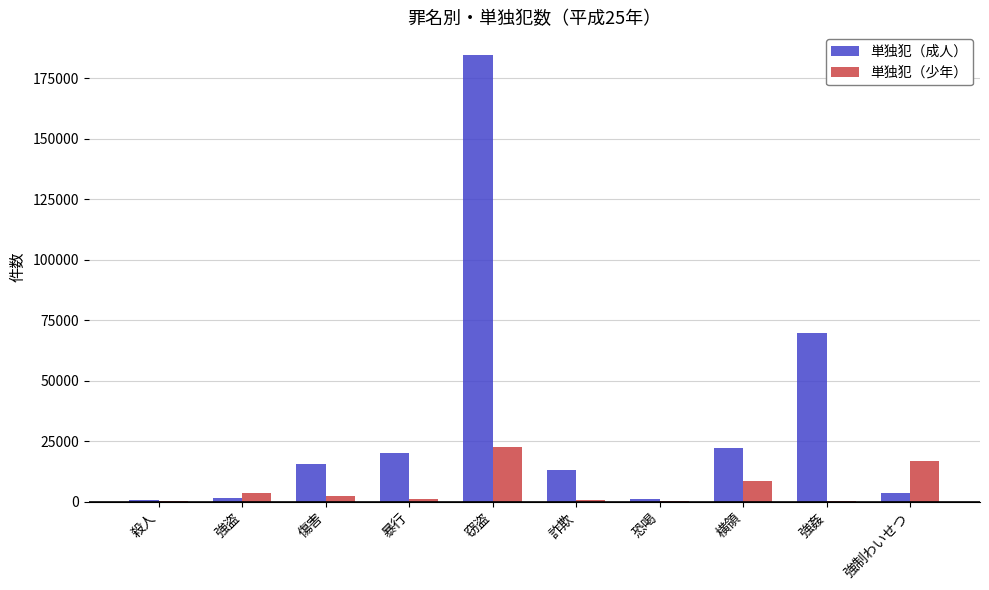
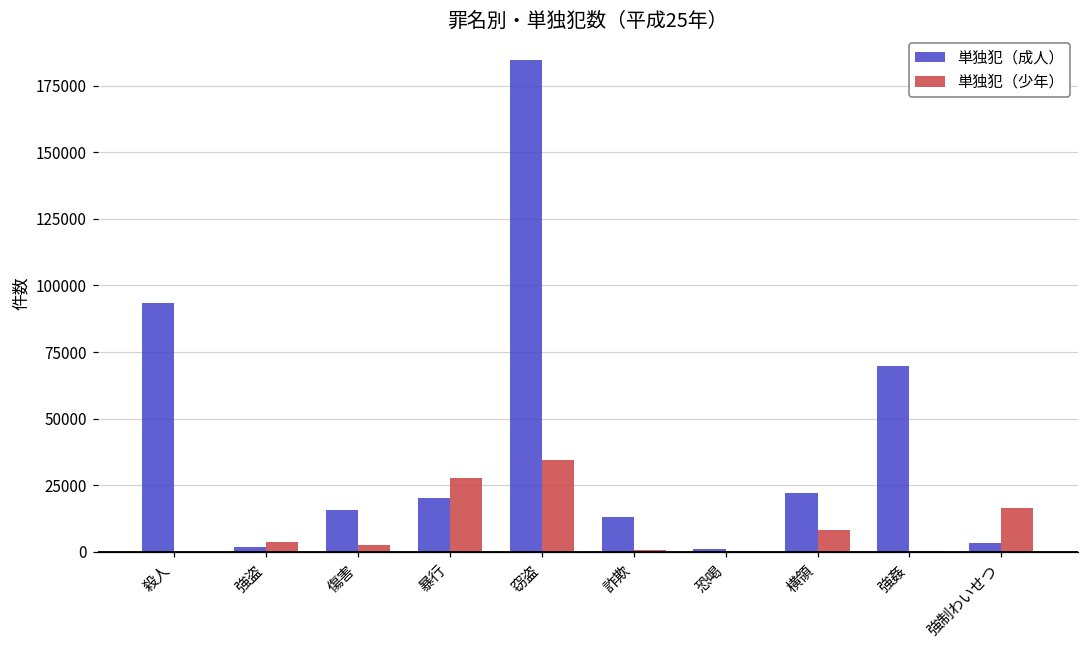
単独犯（成人）, 殺人: 1000 -> 94000
単独犯（少年）, 暴行: 1000 -> 28000
単独犯（少年）, 窃盗: 22000 -> 34000
